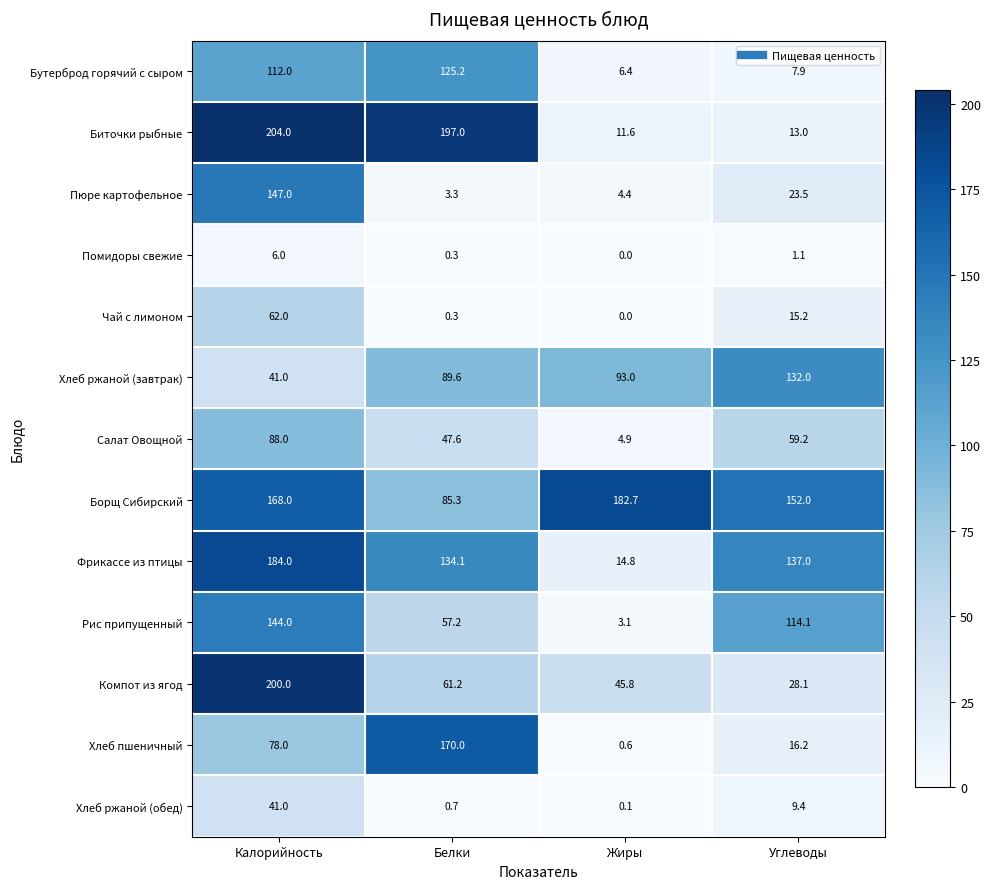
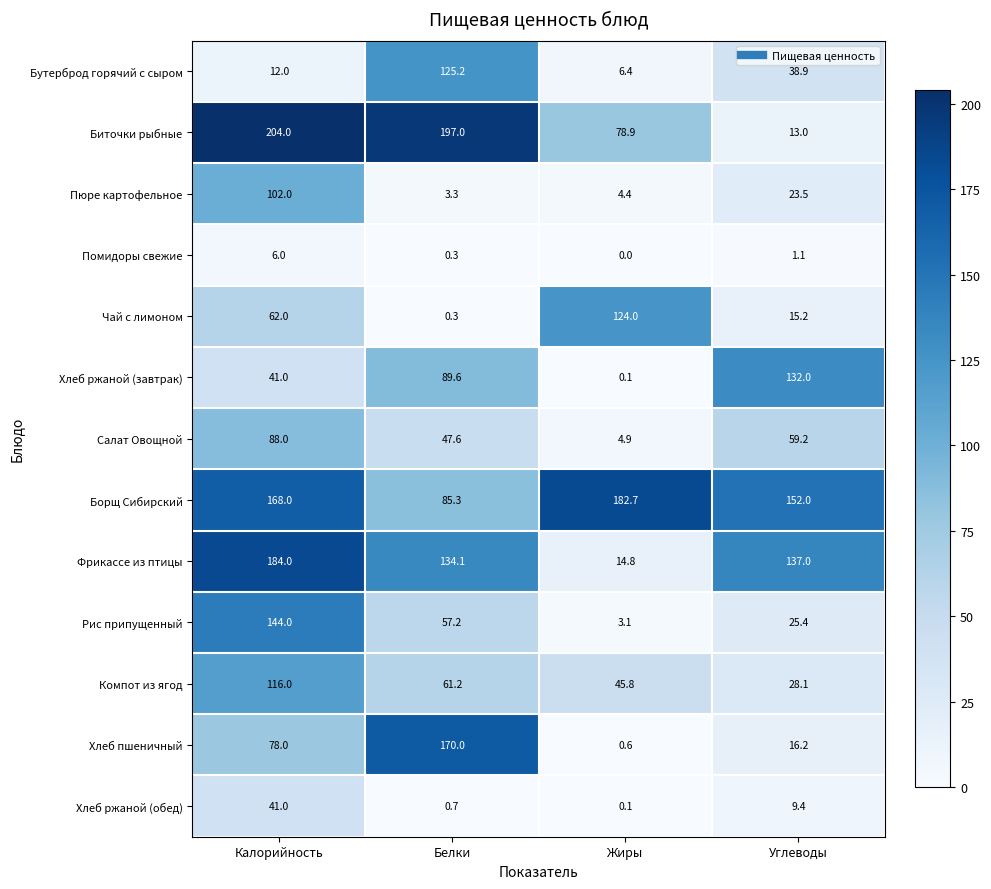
Бутерброд горячий с сыром, Калорийность: 112.0 -> 12.0
Бутерброд горячий с сыром, Углеводы: 7.9 -> 38.9
Биточки рыбные, Жиры: 11.6 -> 78.9
Пюре картофельное, Калорийность: 147.0 -> 102.0
Чай с лимоном, Жиры: 0.0 -> 124.0
Хлеб ржаной (завтрак), Жиры: 93.0 -> 0.1
Рис припущенный, Углеводы: 114.1 -> 25.4
Компот из ягод, Калорийность: 200.0 -> 116.0
